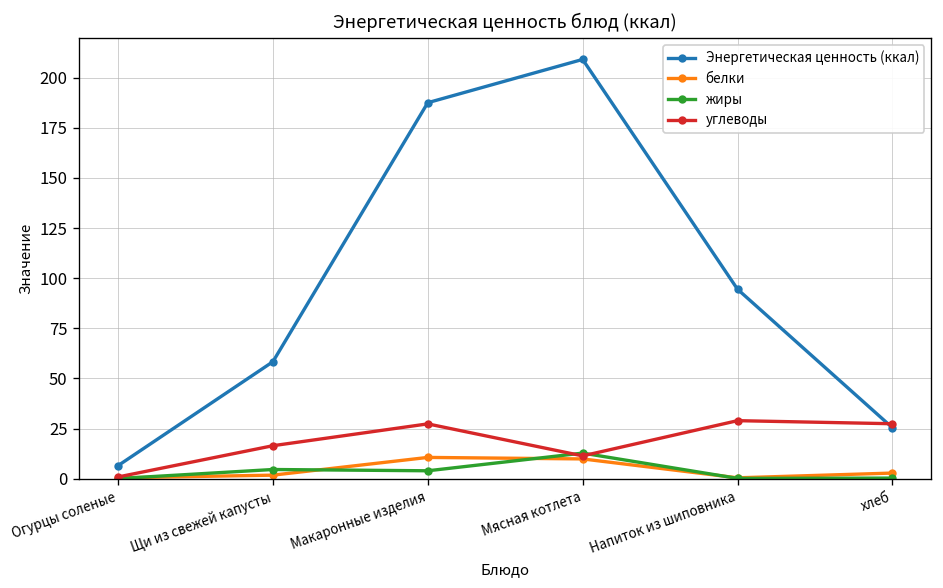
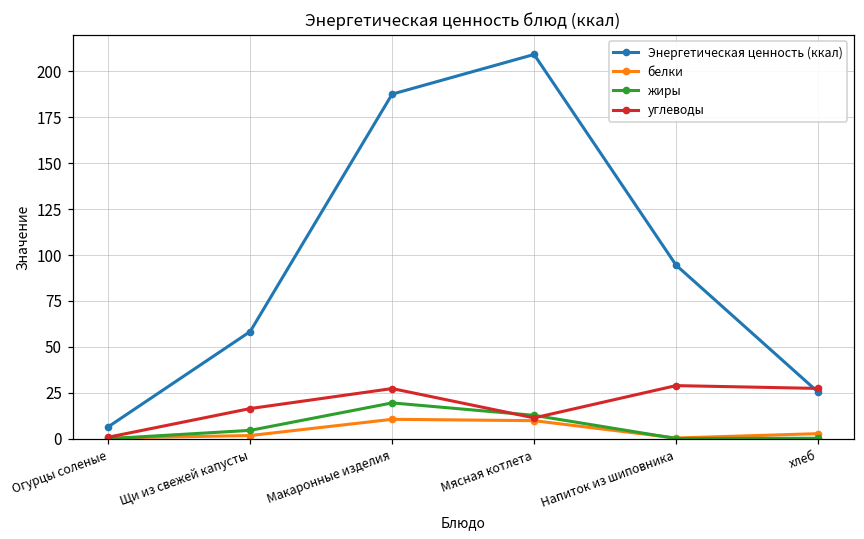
жиры, Макаронные изделия: 4 -> 20
